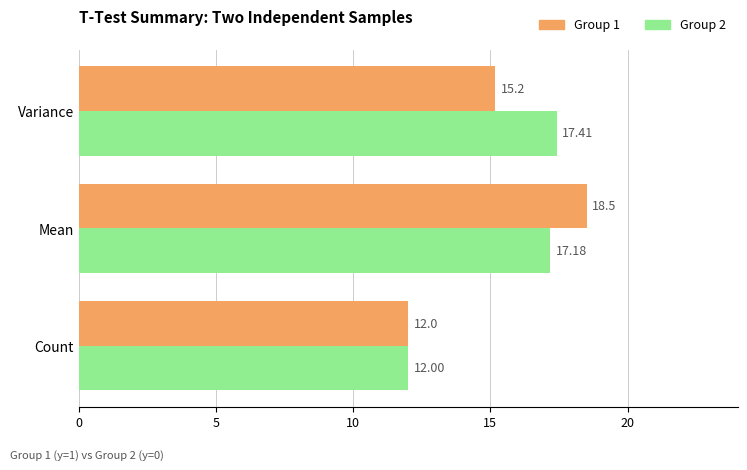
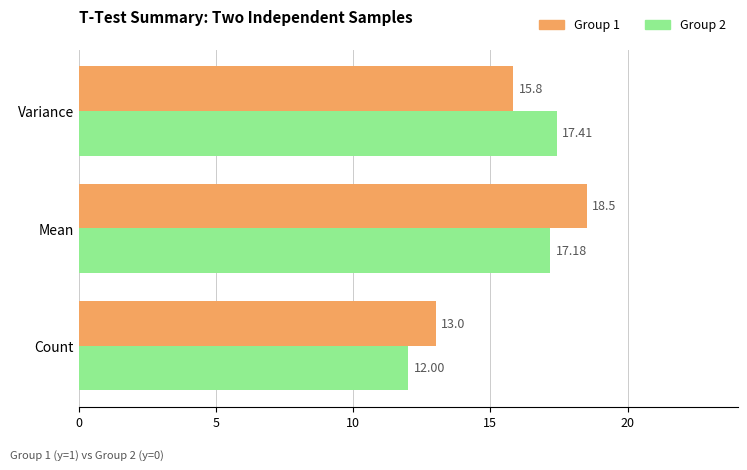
Group 1, Variance: 15.2 -> 15.8
Group 1, Count: 12.0 -> 13.0
